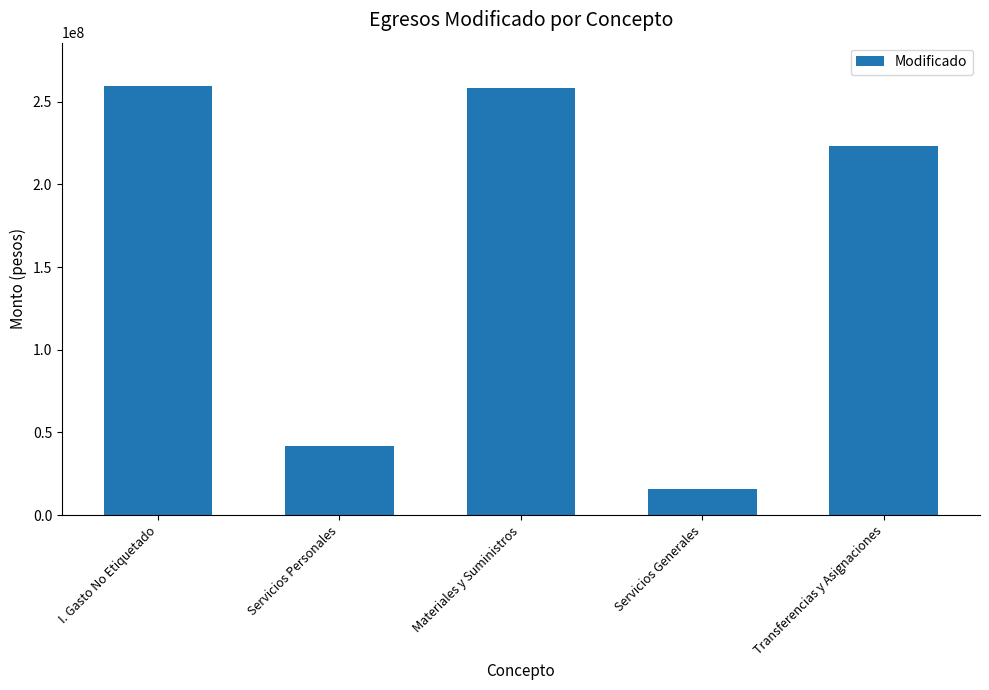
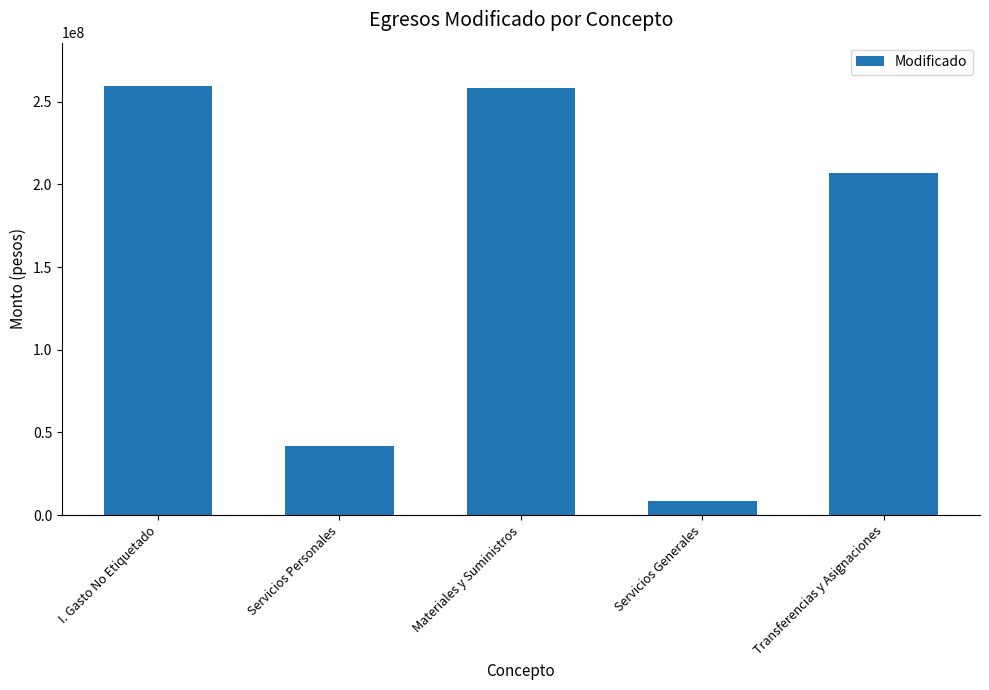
Servicios Generales: 16000000 -> 8000000
Transferencias y Asignaciones: 223000000 -> 207000000
